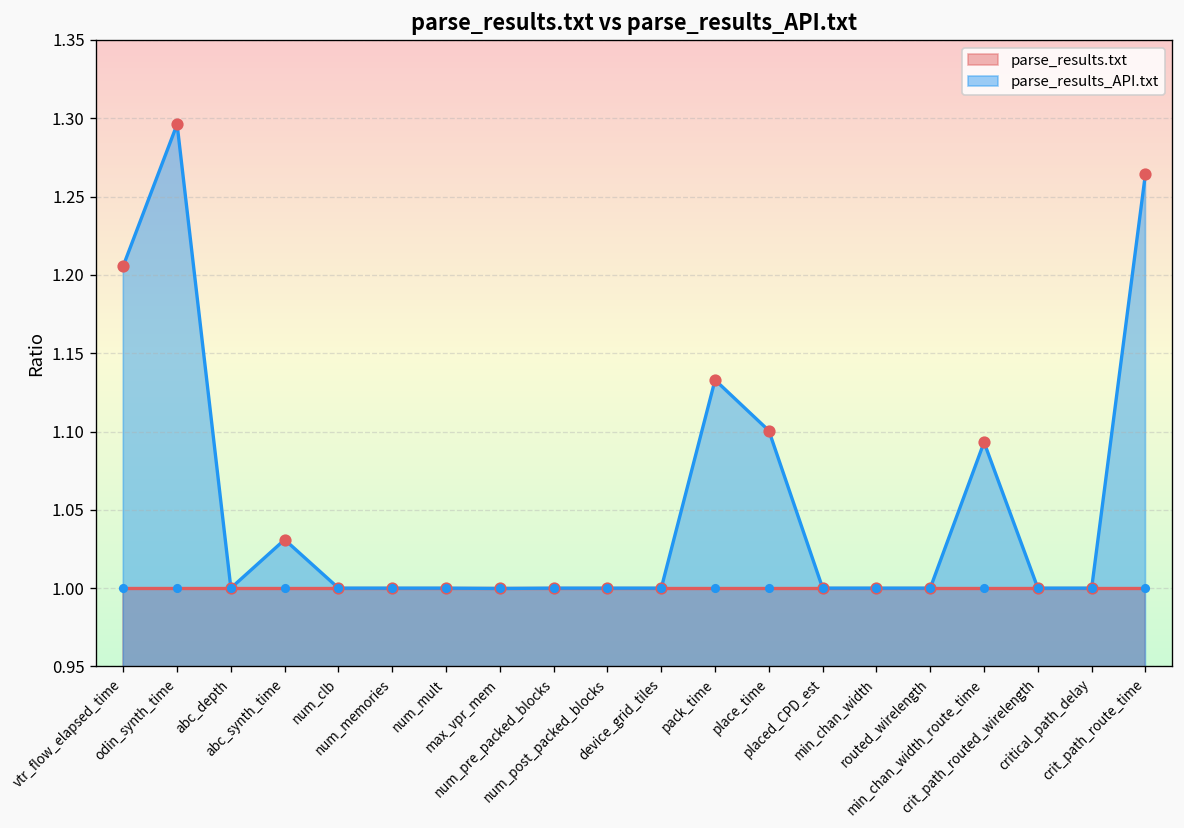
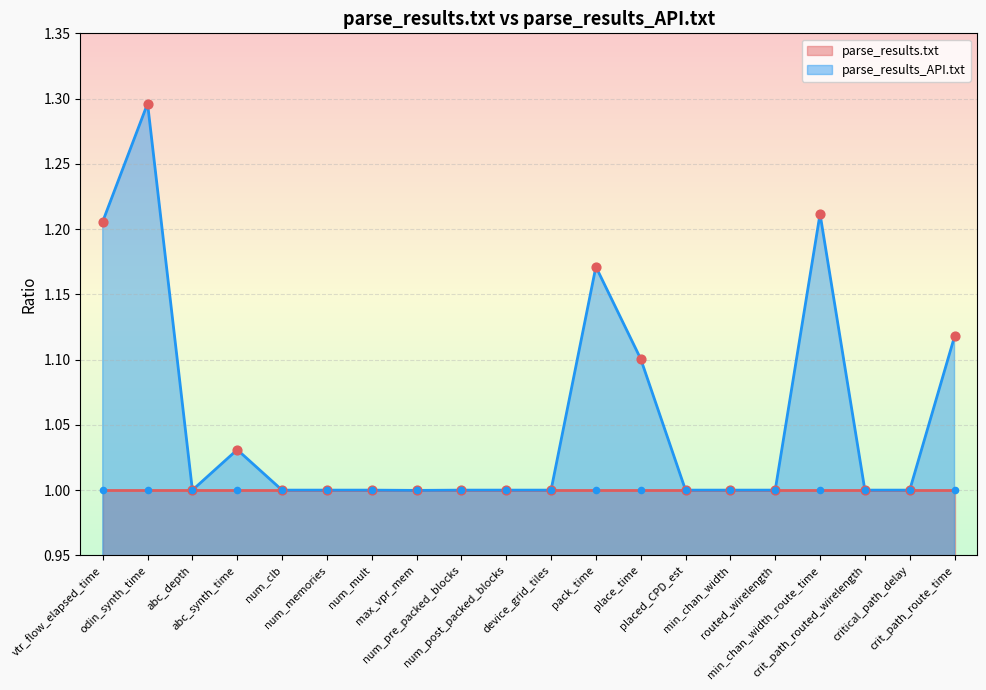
parse_results_API.txt, pack_time: 1.133 -> 1.171
parse_results_API.txt, min_chan_width_route_time: 1.093 -> 1.212
parse_results_API.txt, crit_path_route_time: 1.265 -> 1.118
